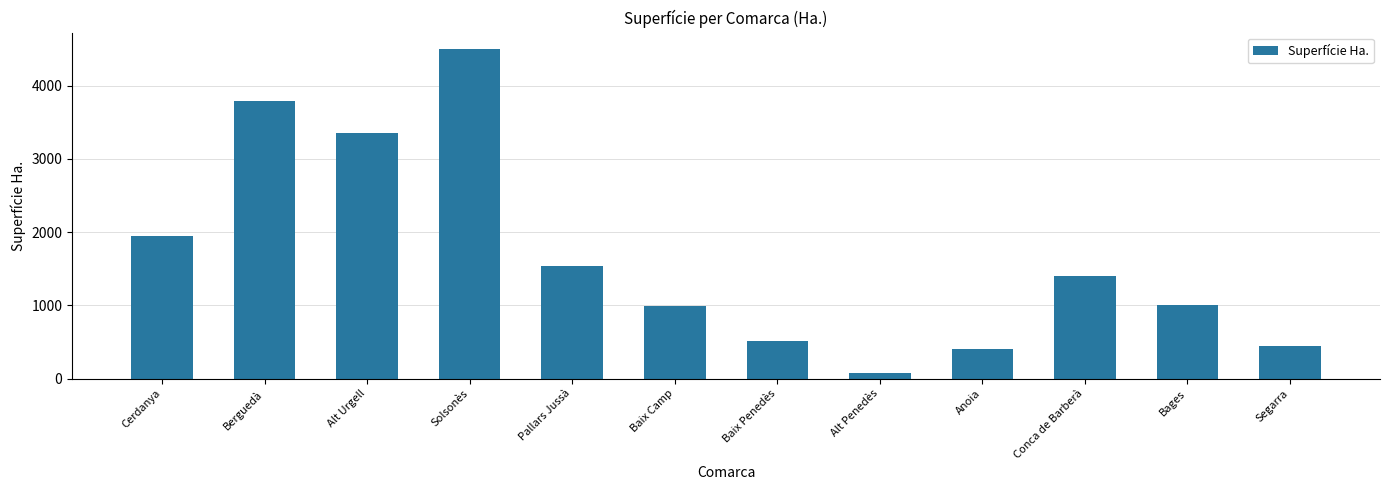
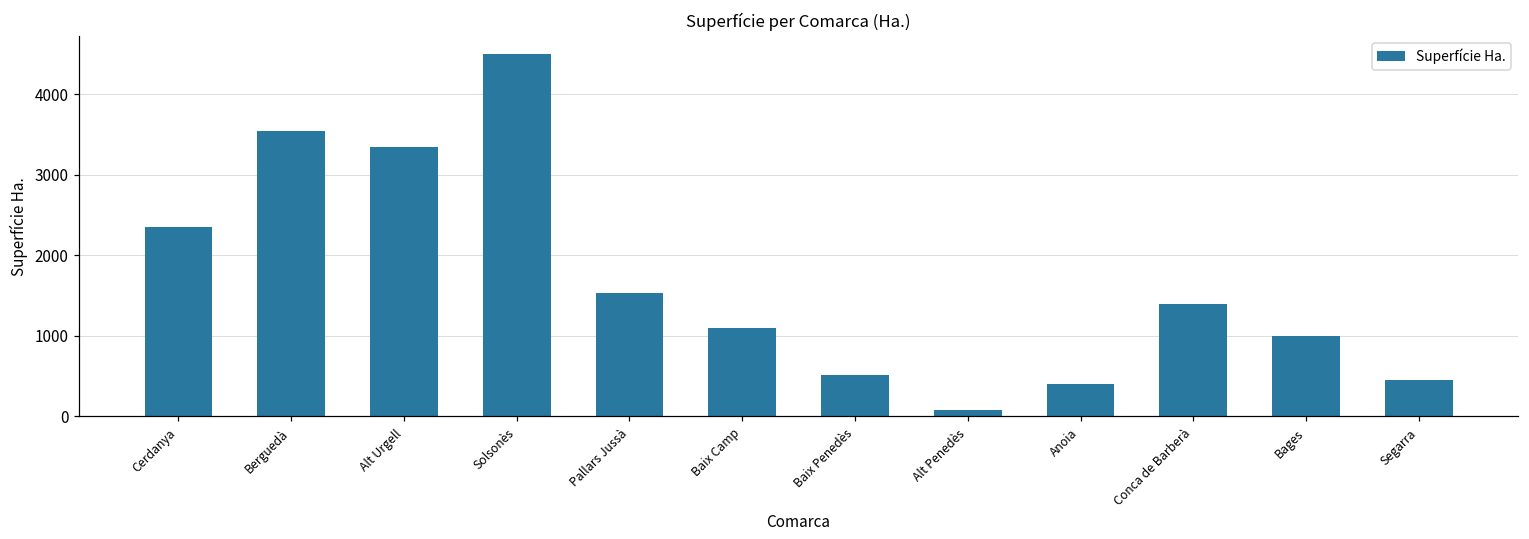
Cerdanya: 2000 -> 2400
Berguedà: 3800 -> 3600
Baix Camp: 1000 -> 1100
